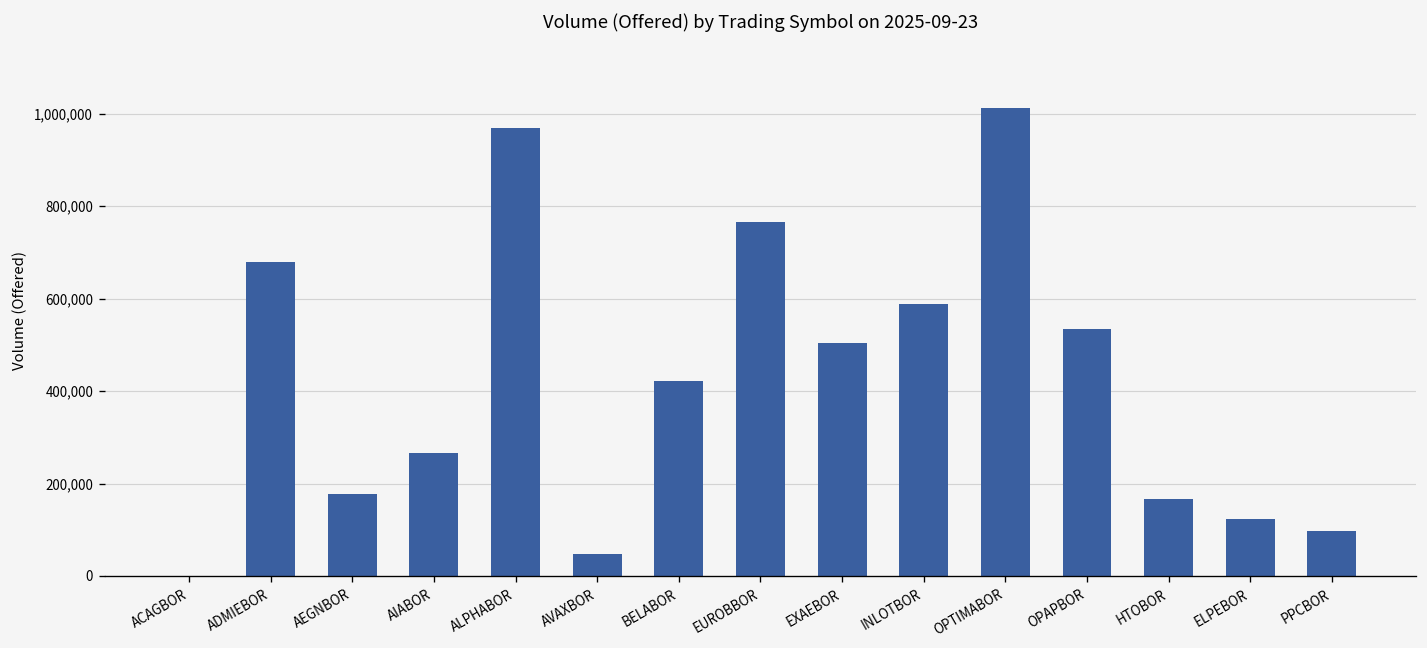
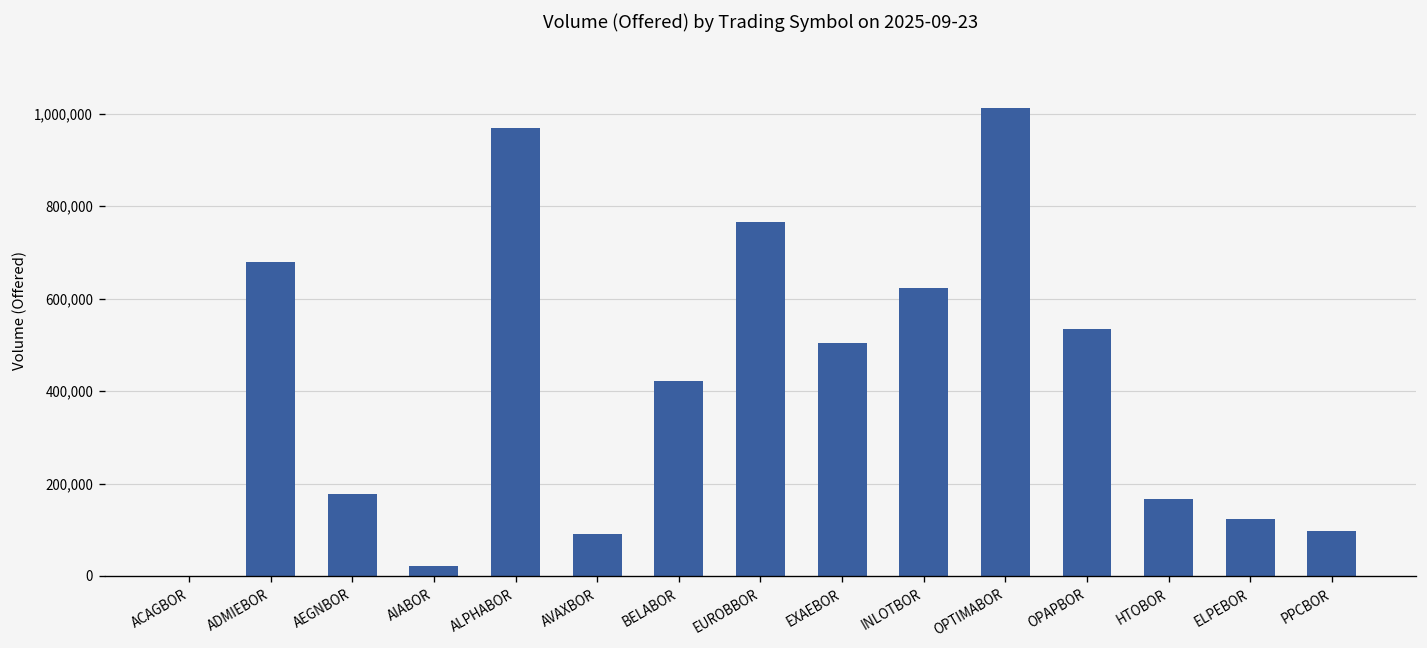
AIABOR: 270,000 -> 20,000
AVAXBOR: 50,000 -> 90,000
INLOTBOR: 590,000 -> 620,000
